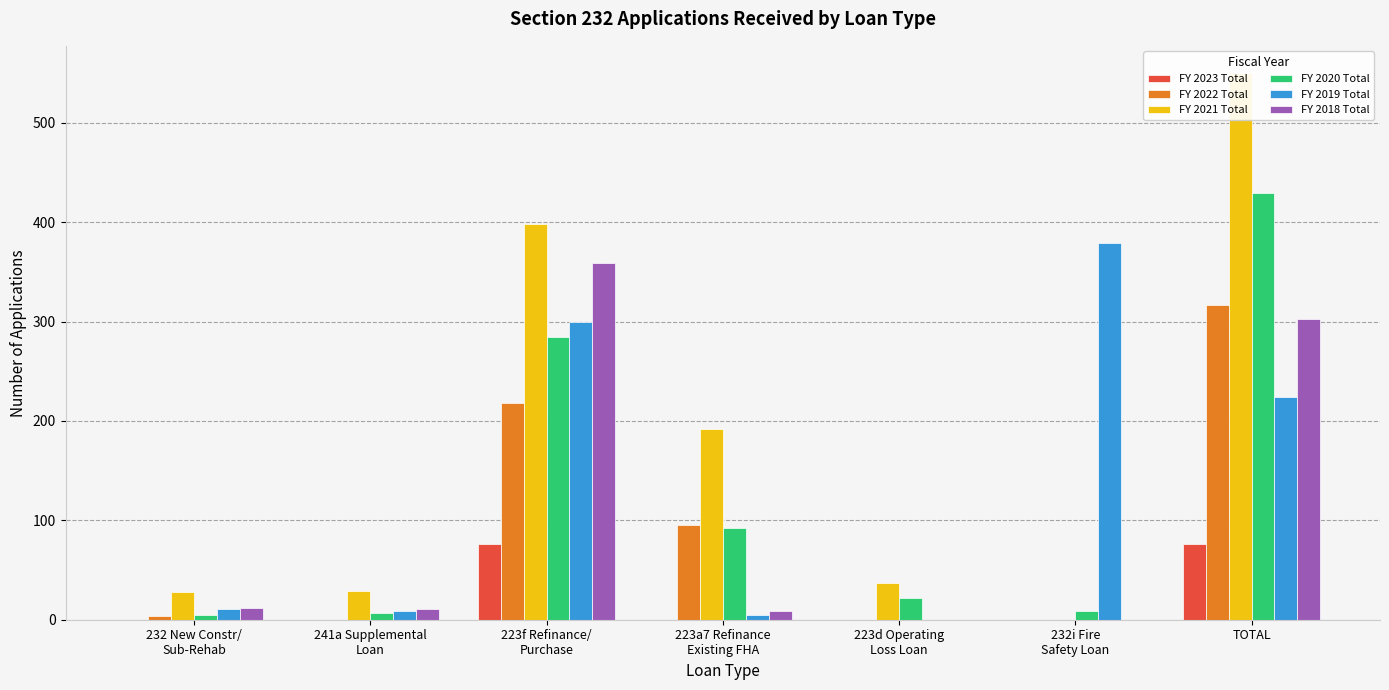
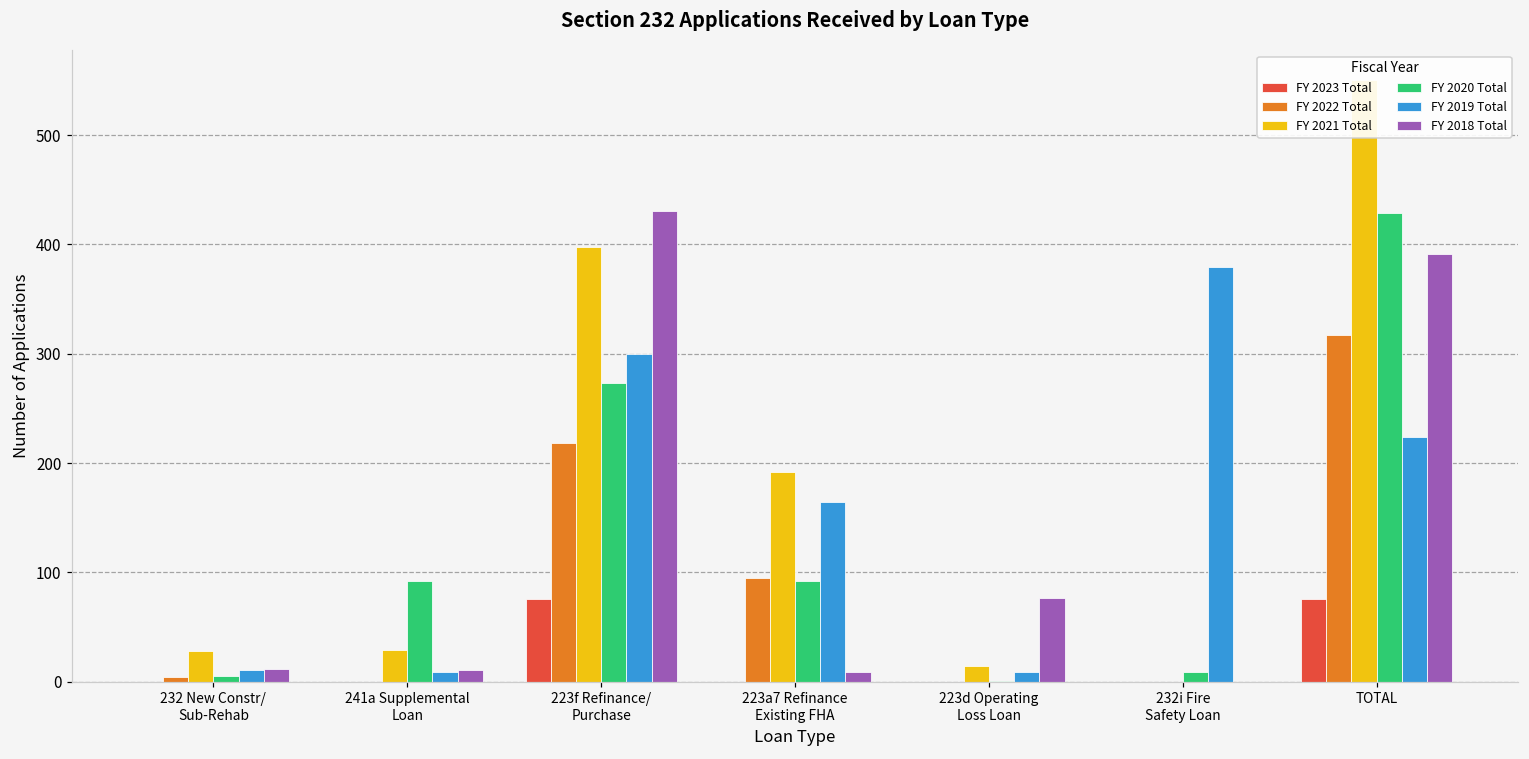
FY 2020 Total, 241a Supplemental Loan: 10 -> 90
FY 2020 Total, 223f Refinance/ Purchase: 290 -> 270
FY 2018 Total, 223f Refinance/ Purchase: 360 -> 430
FY 2019 Total, 223a7 Refinance Existing FHA: 10 -> 160
FY 2021 Total, 223d Operating Loss Loan: 40 -> 10
FY 2020 Total, 223d Operating Loss Loan: 20 -> 0
FY 2019 Total, 223d Operating Loss Loan: 0 -> 10
FY 2018 Total, 223d Operating Loss Loan: 0 -> 80
FY 2018 Total, TOTAL: 300 -> 390
